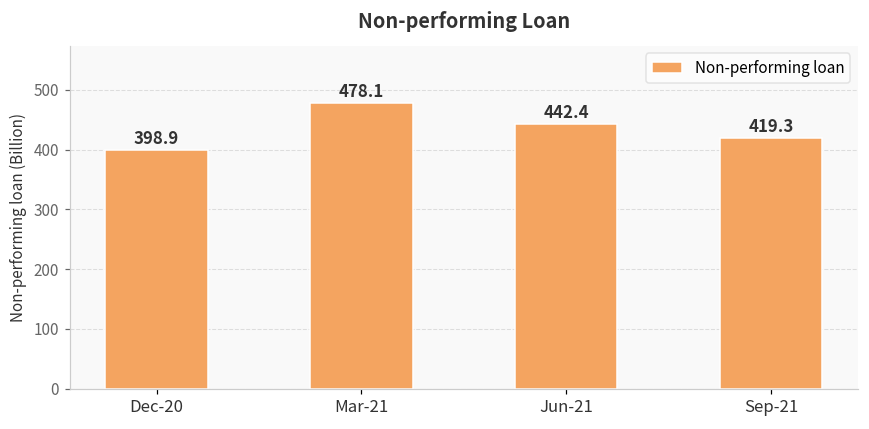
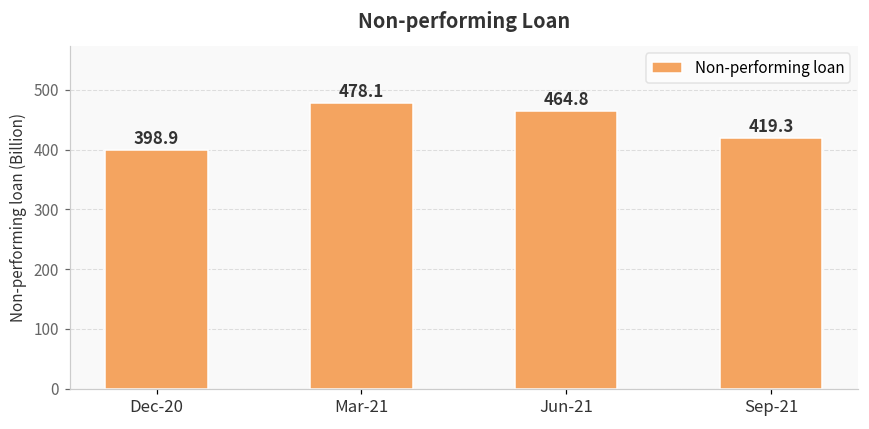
Jun-21: 442.4 -> 464.8
